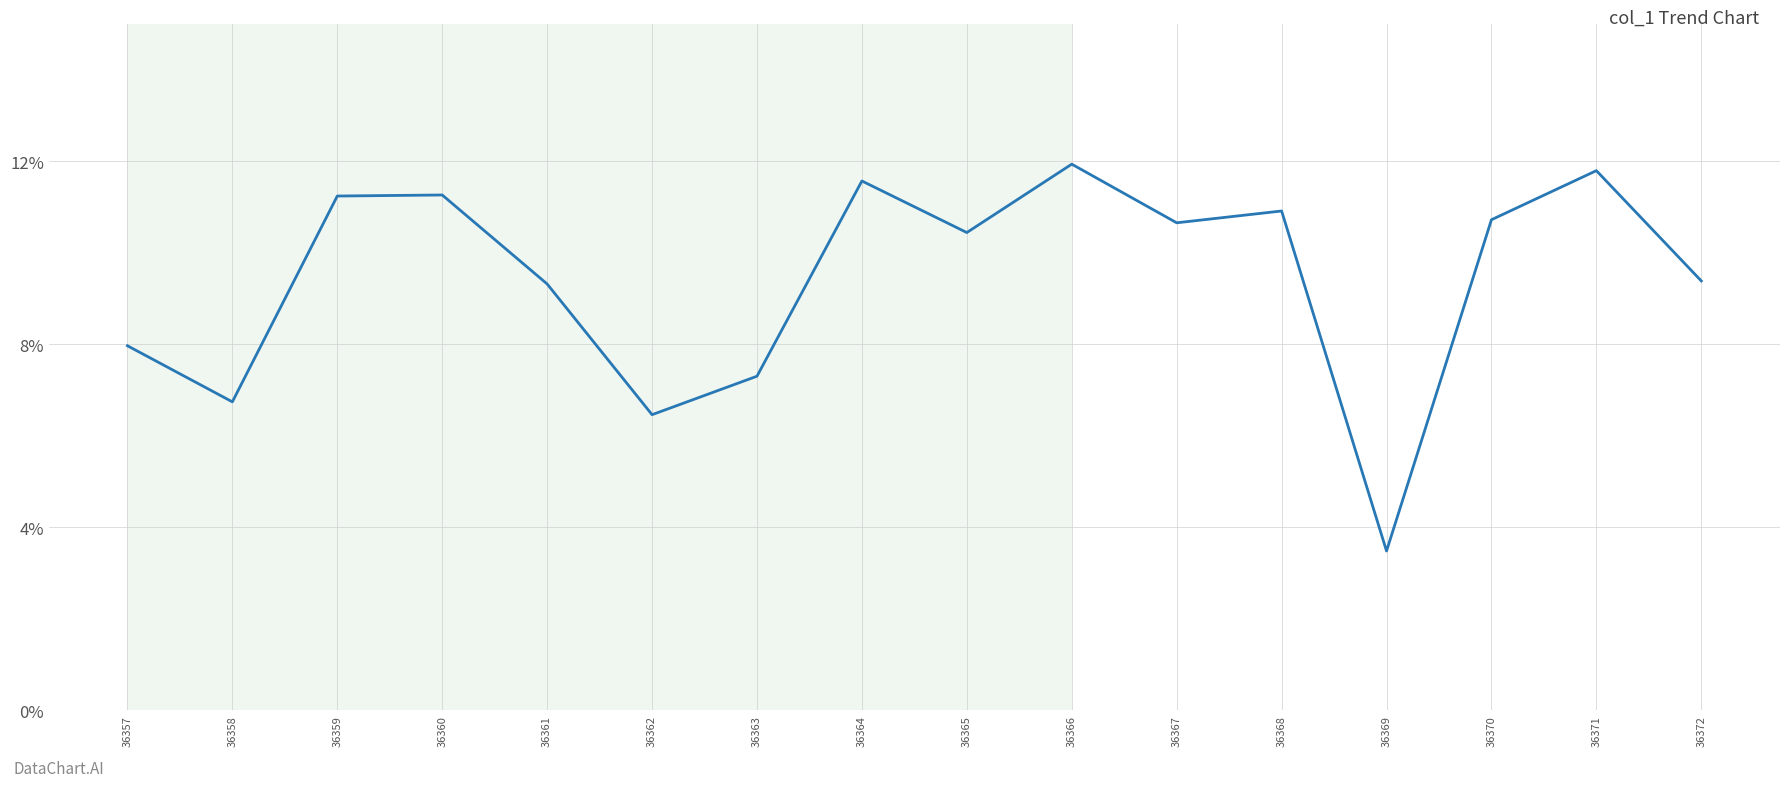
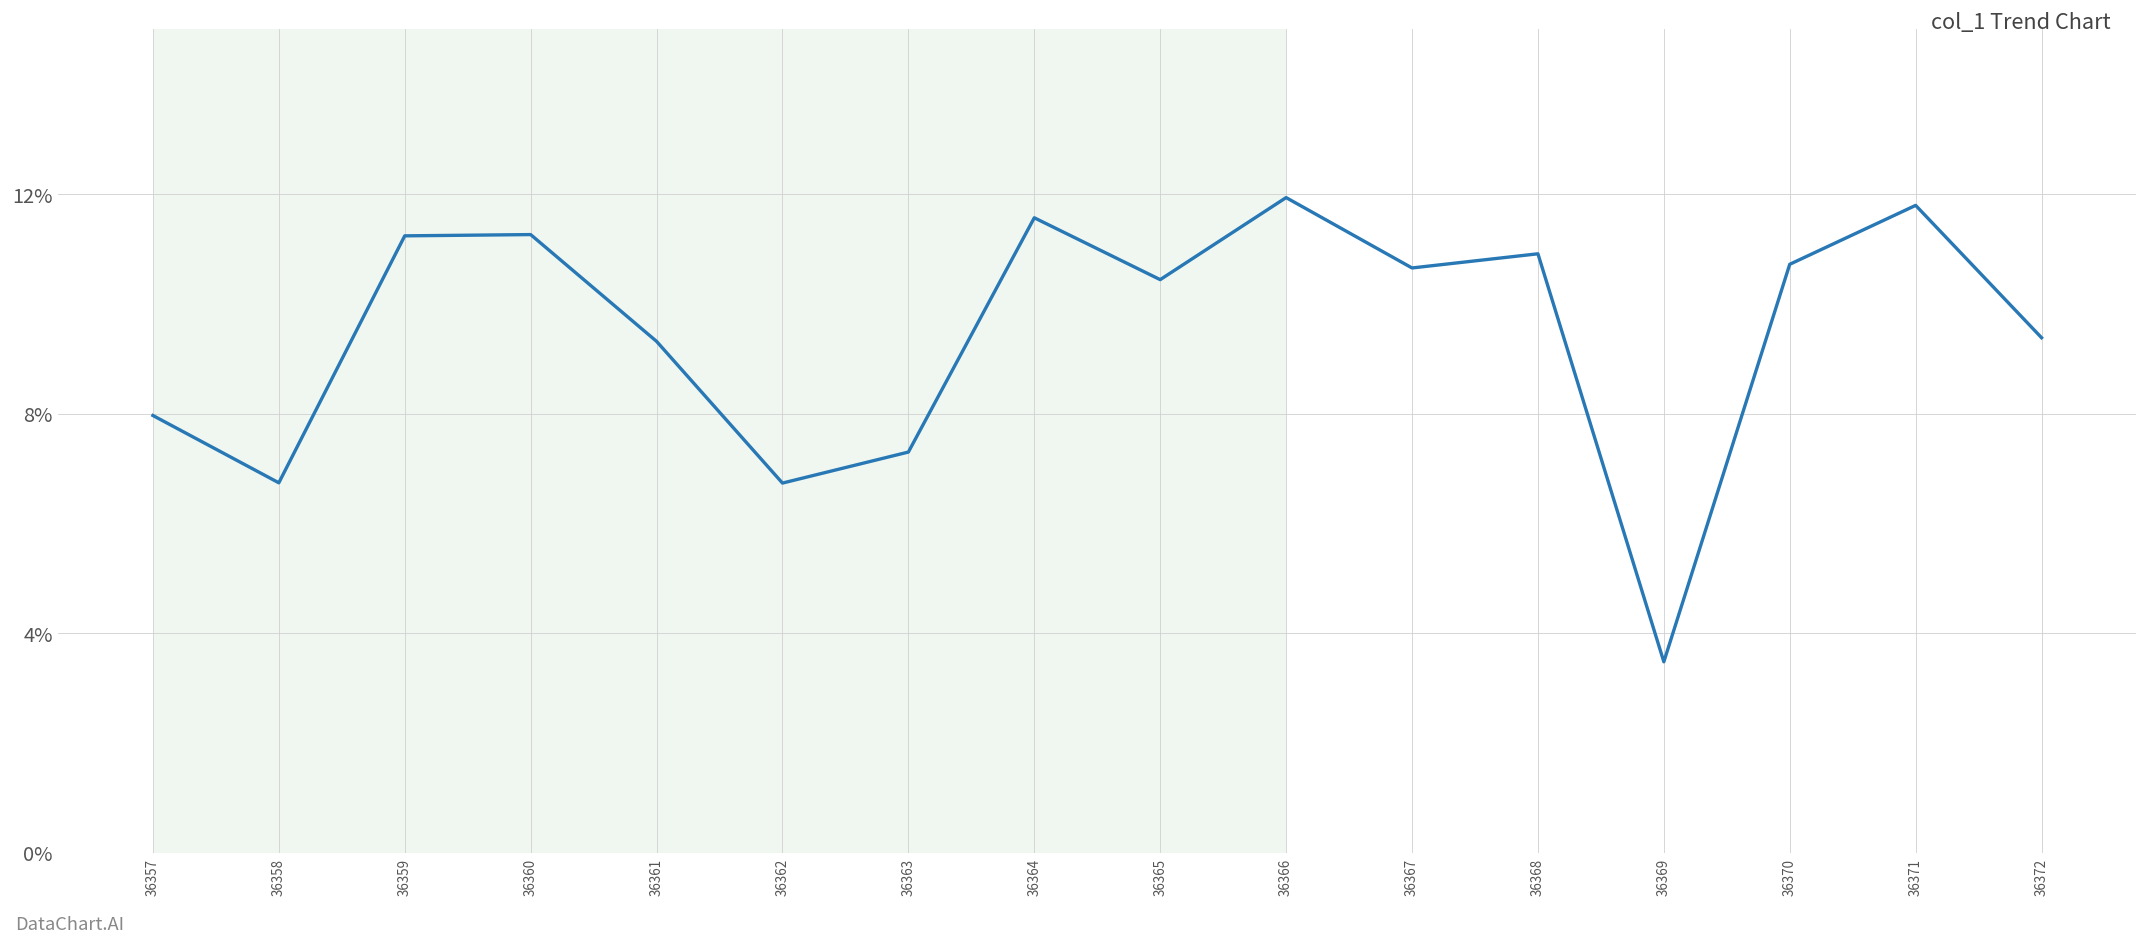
36362: 6.5% -> 6.7%
